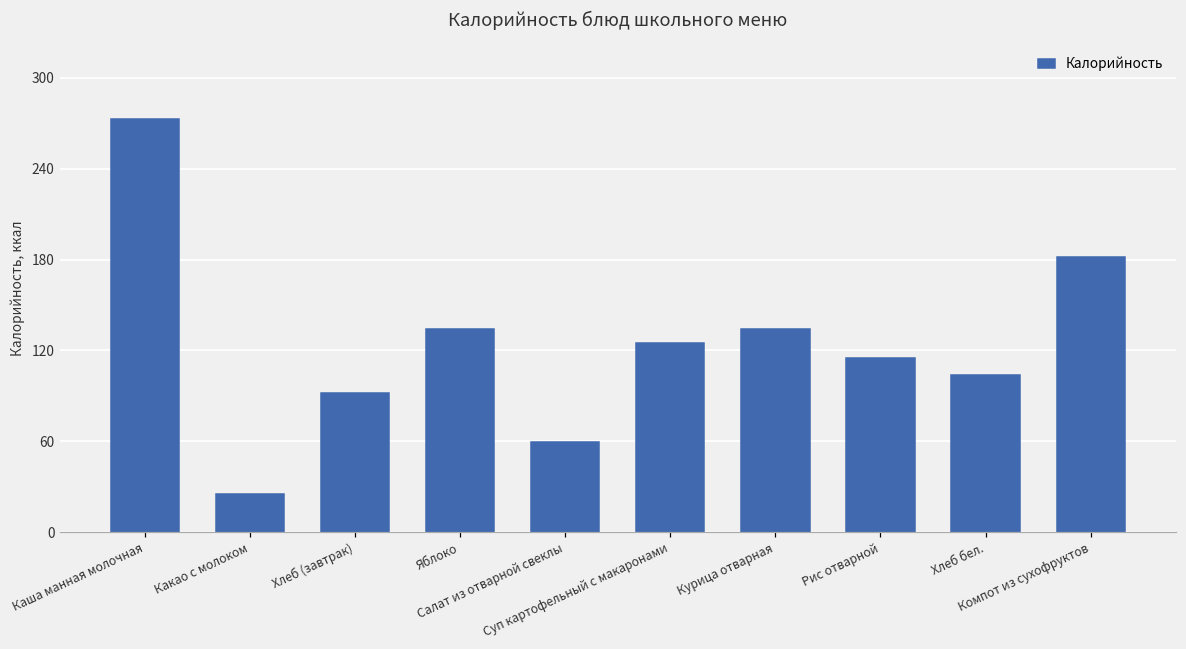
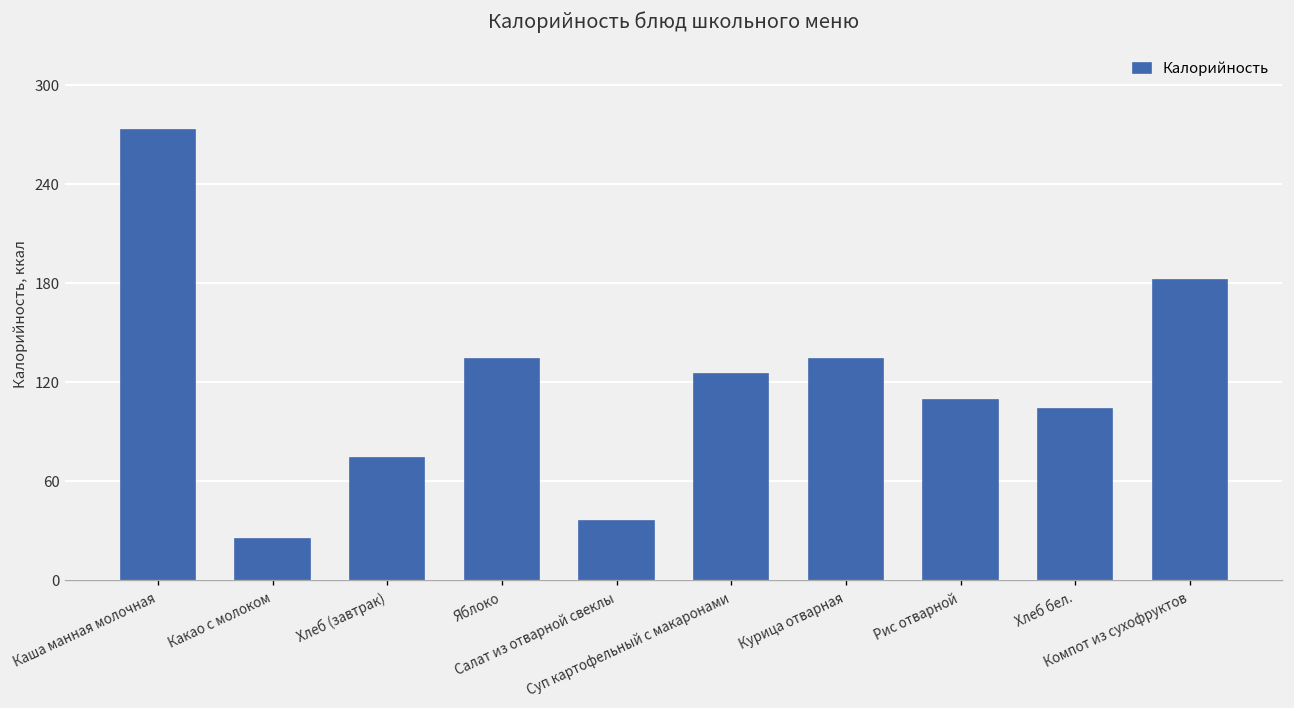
Хлеб (завтрак): 92 -> 74
Салат из отварной свеклы: 59 -> 36
Рис отварной: 115 -> 109
